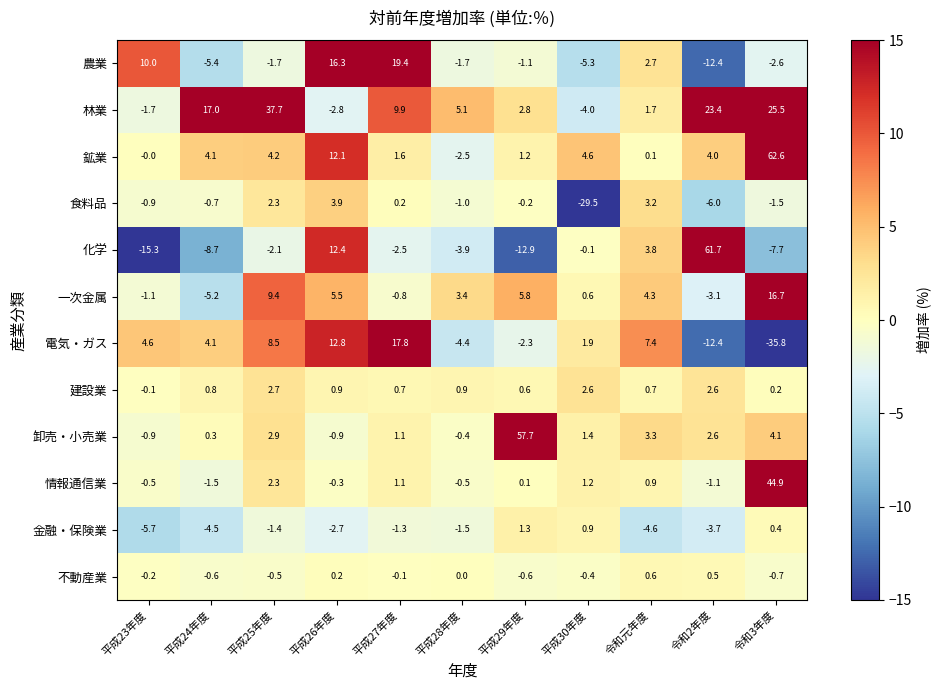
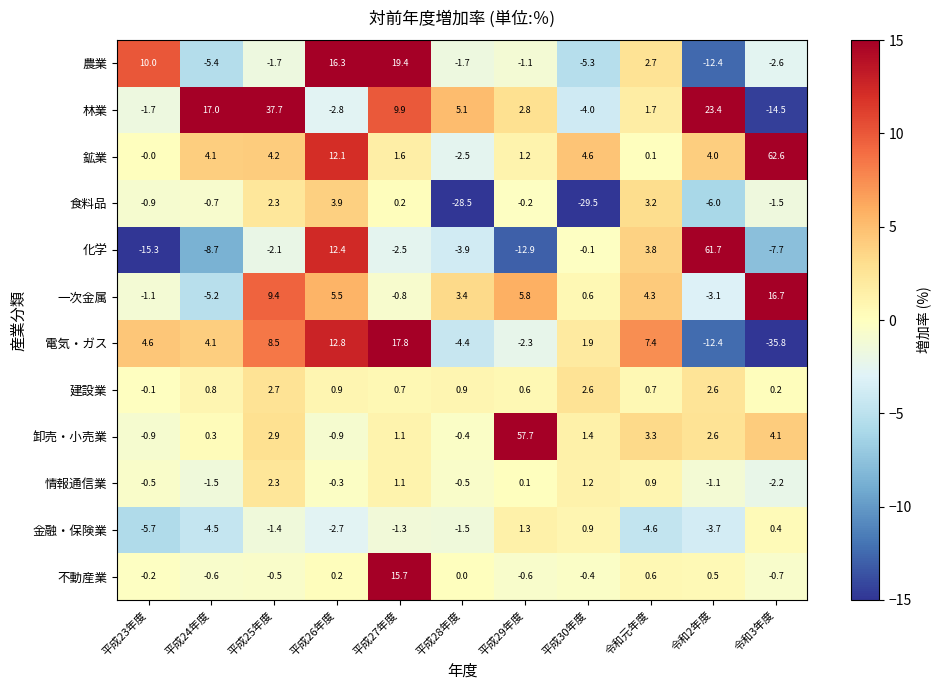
林業, 令和3年度: 25.5 -> -14.5
食料品, 平成28年度: -1.0 -> -28.5
情報通信業, 令和3年度: 44.9 -> -2.2
不動産業, 平成27年度: -0.1 -> 15.7
